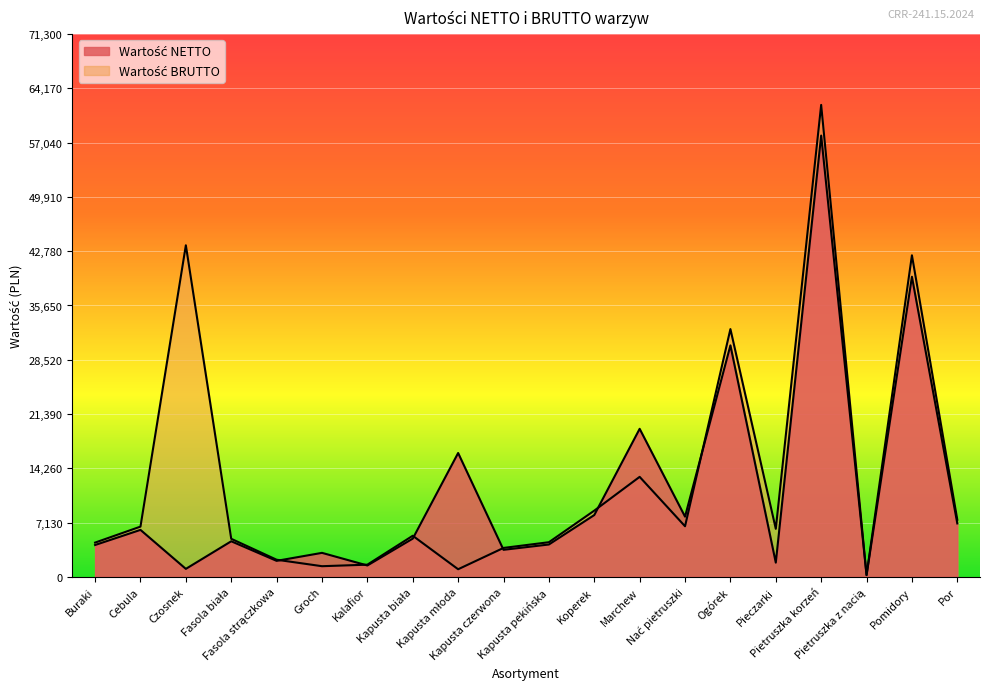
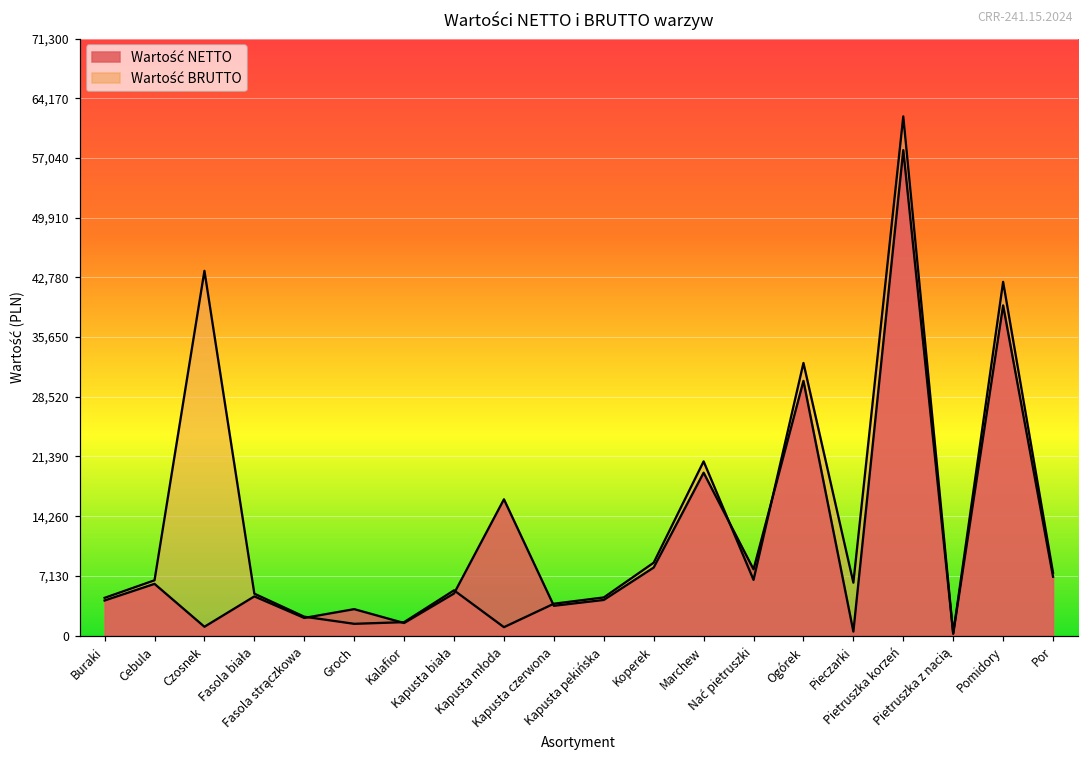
Wartość BRUTTO, Marchew: 13,000 -> 21,000
Wartość NETTO, Pieczarki: 2,000 -> 0
